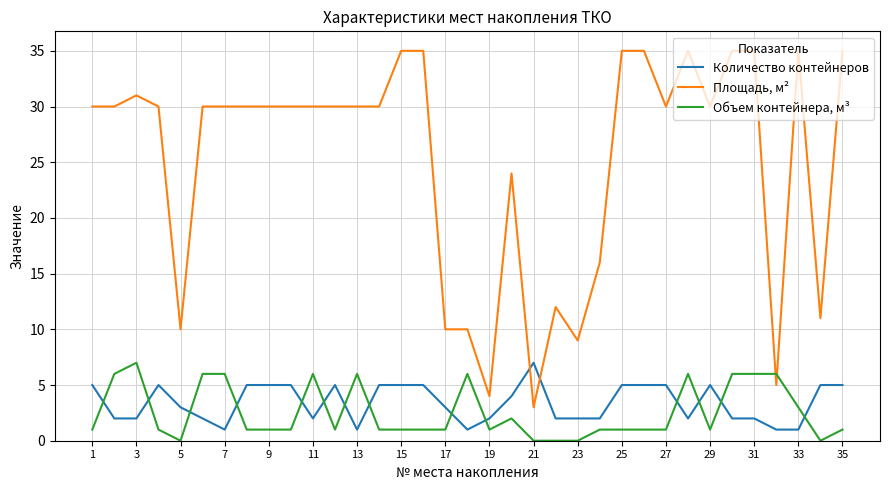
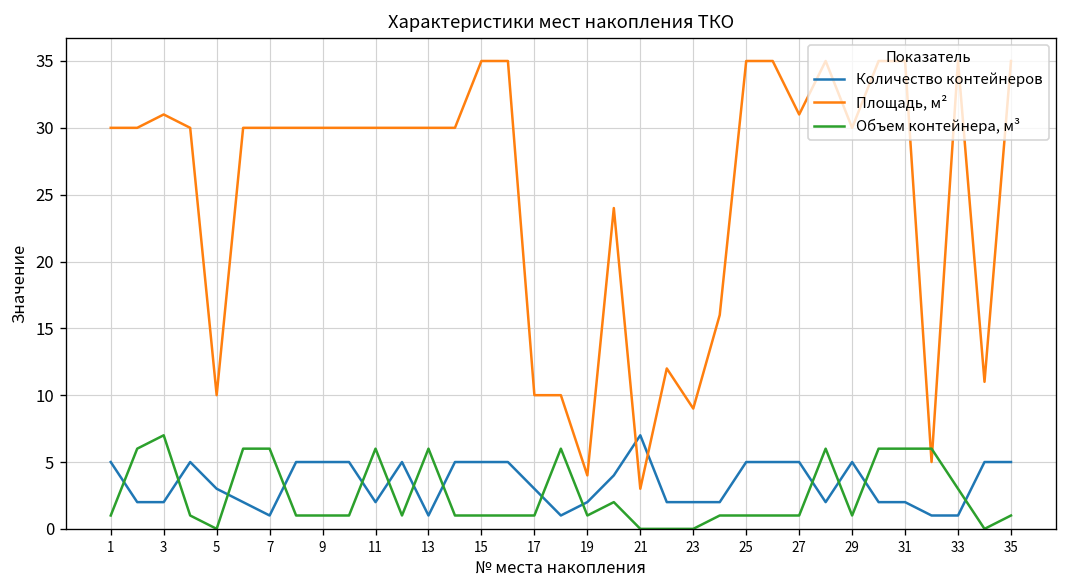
Площадь, м², 27: 30 -> 31
